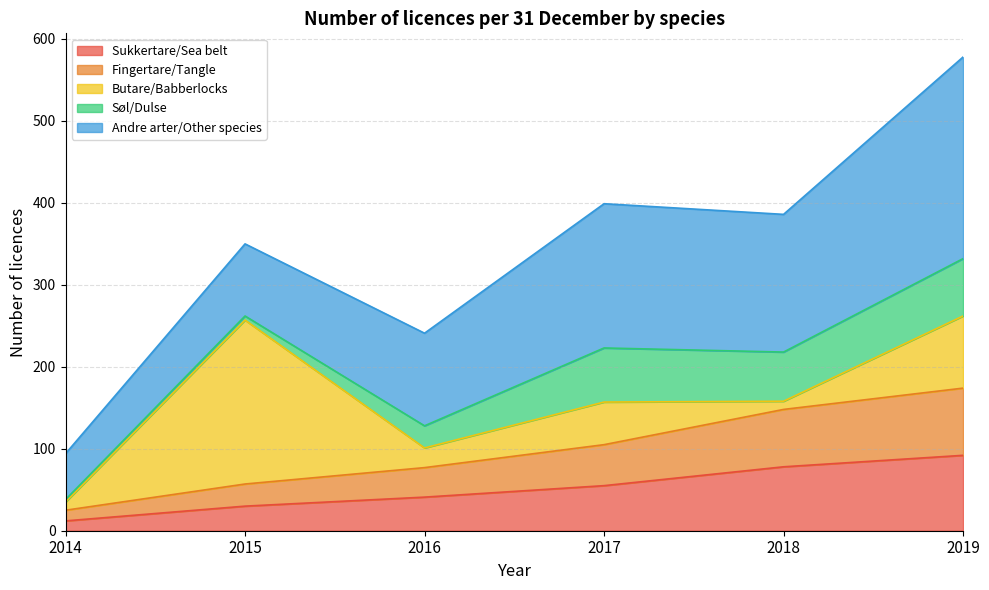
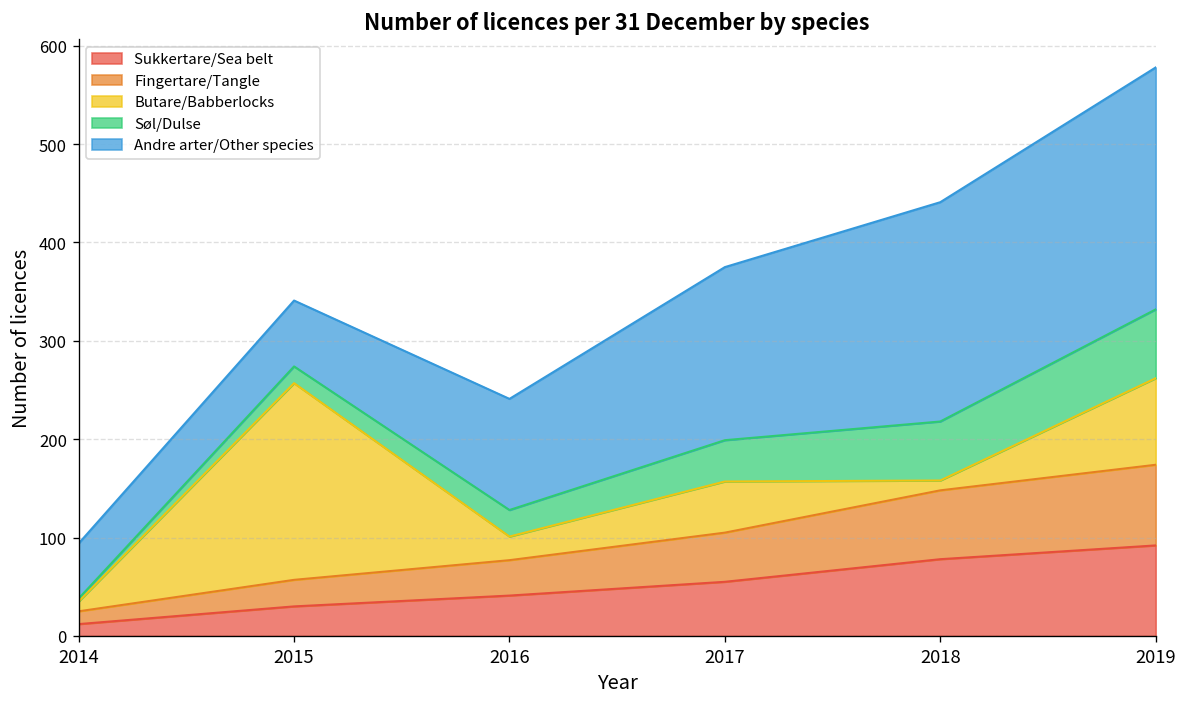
Søl/Dulse, 2015: 10 -> 20
Andre arter/Other species, 2015: 90 -> 70
Søl/Dulse, 2017: 70 -> 40
Andre arter/Other species, 2018: 170 -> 220
